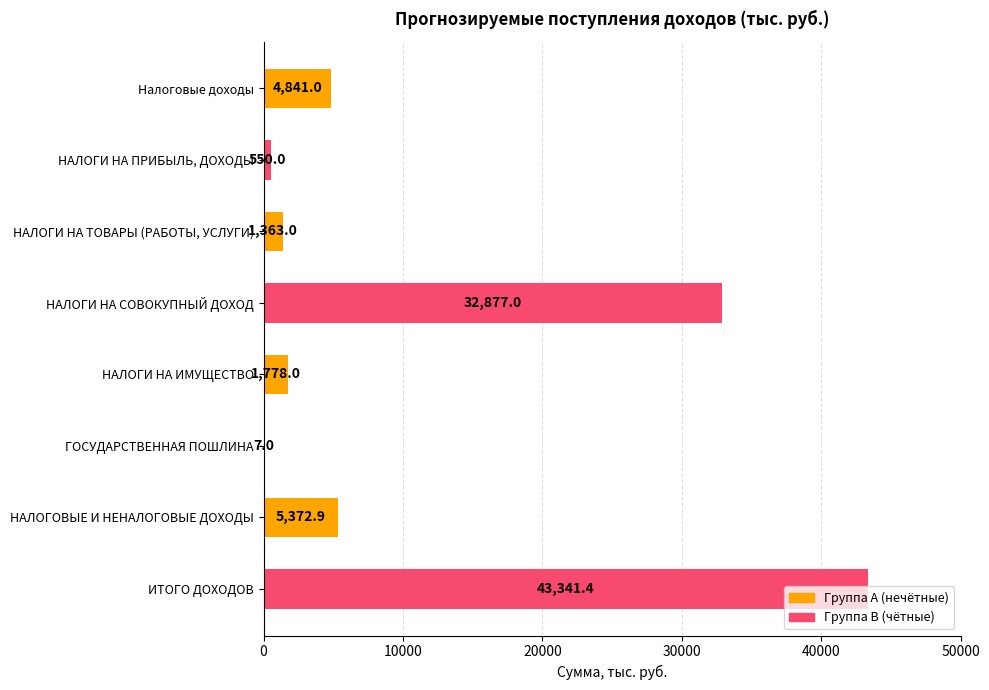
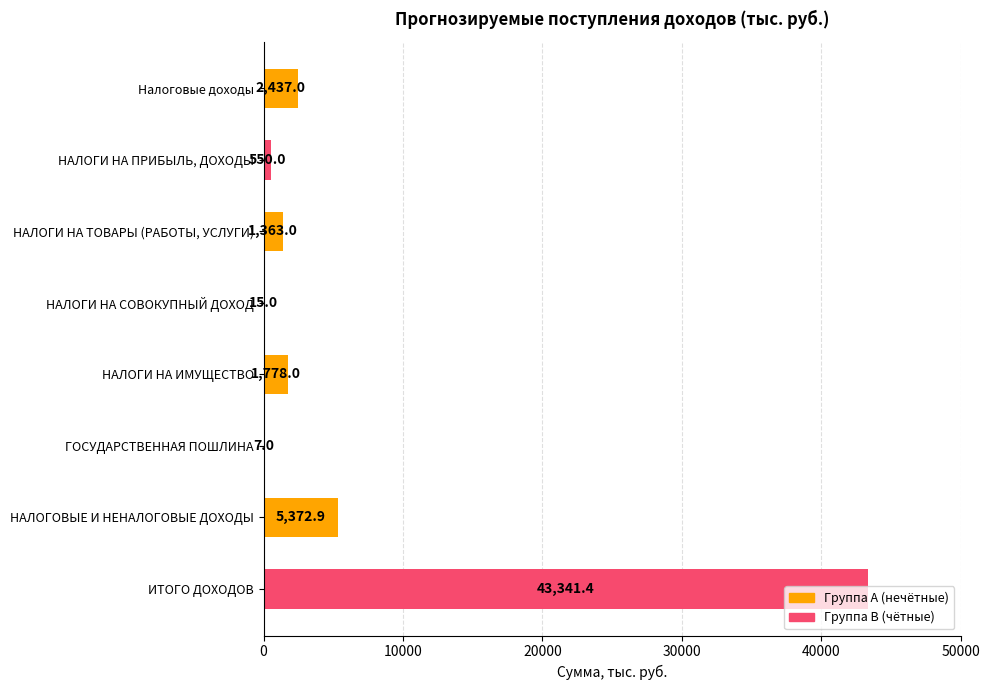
Налоговые доходы: 4,841.0 -> 2,437.0
НАЛОГИ НА СОВОКУПНЫЙ ДОХОД: 32,877.0 -> 15.0
